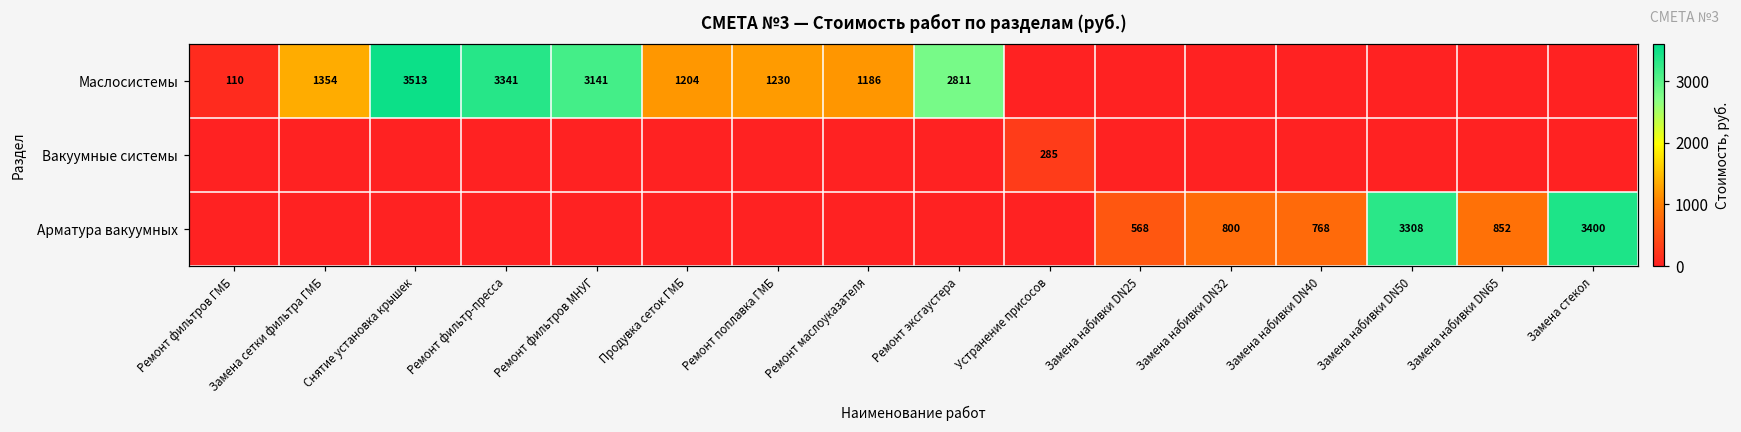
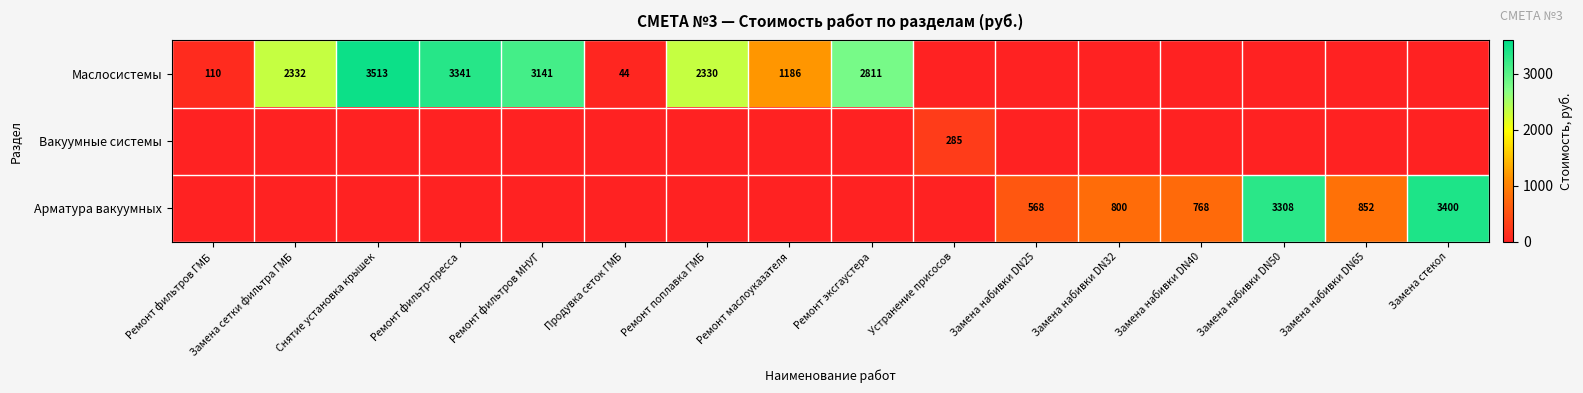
Маслосистемы, Замена сетки фильтра ГМБ: 1354 -> 2332
Маслосистемы, Продувка сеток ГМБ: 1204 -> 44
Маслосистемы, Ремонт поплавка ГМБ: 1230 -> 2330
